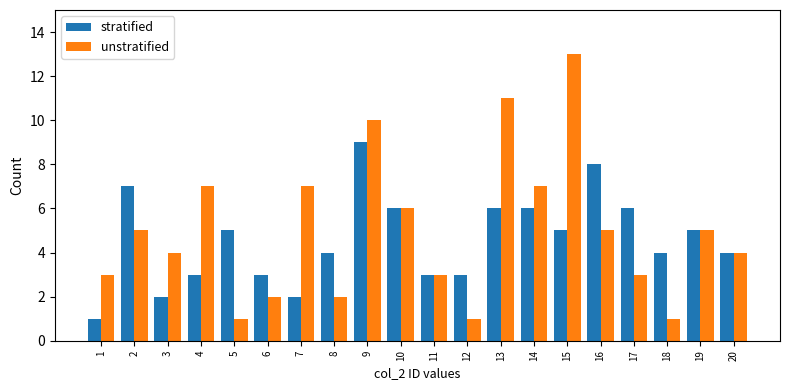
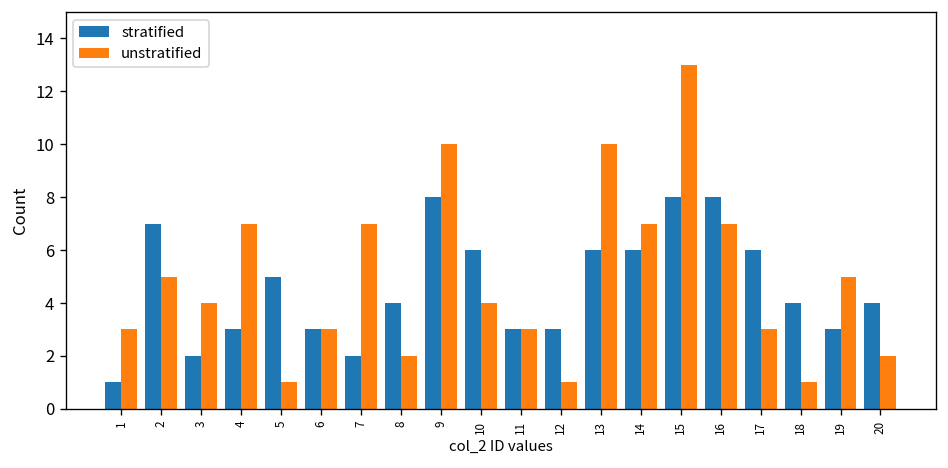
unstratified, 6: 2 -> 3
stratified, 9: 9 -> 8
unstratified, 10: 6 -> 4
unstratified, 13: 11 -> 10
stratified, 15: 5 -> 8
unstratified, 16: 5 -> 7
stratified, 19: 5 -> 3
unstratified, 20: 4 -> 2
